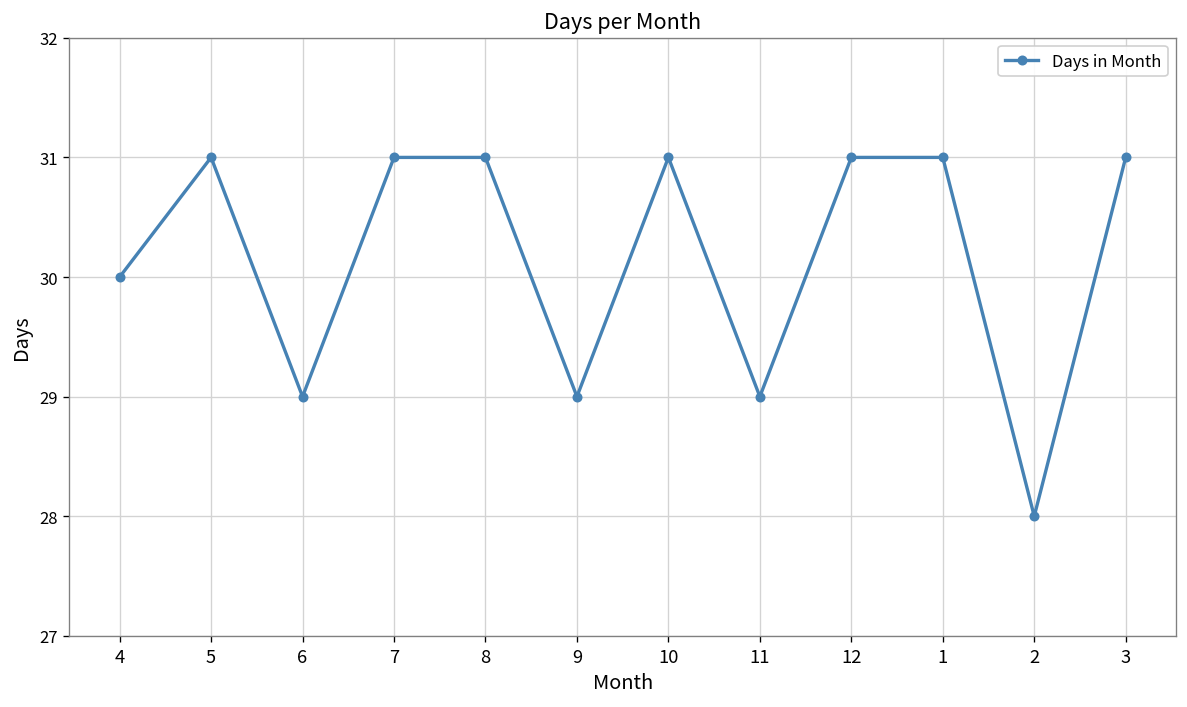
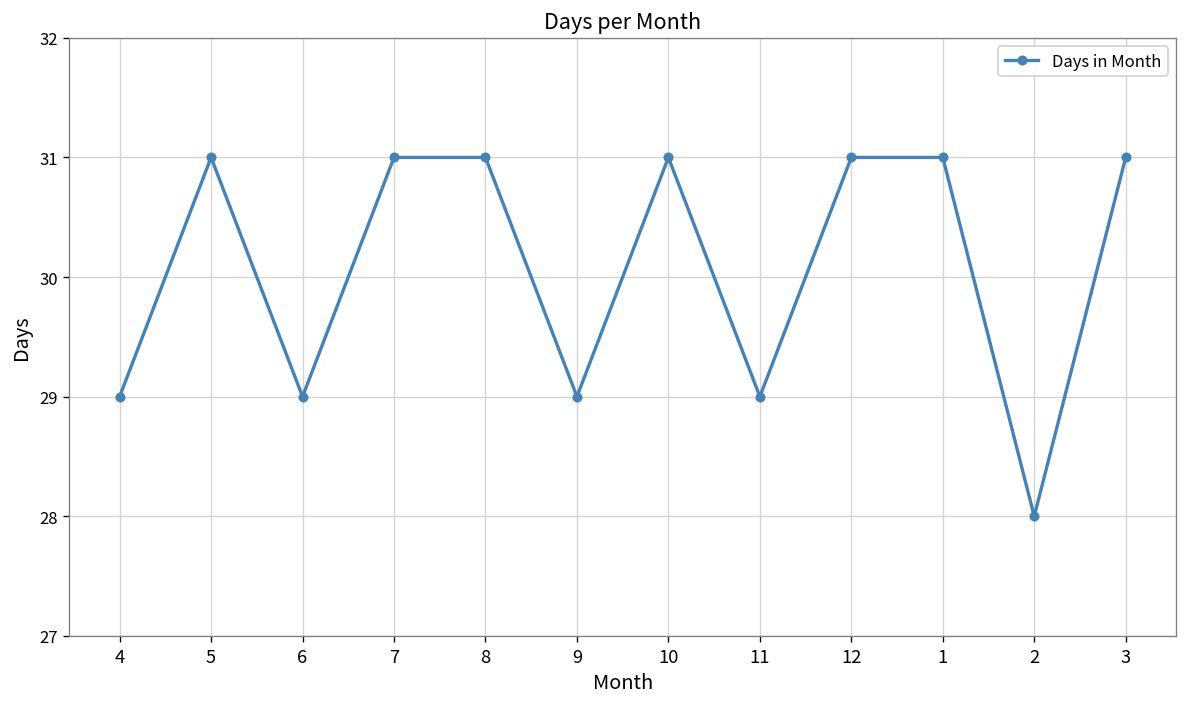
4: 30 -> 29
